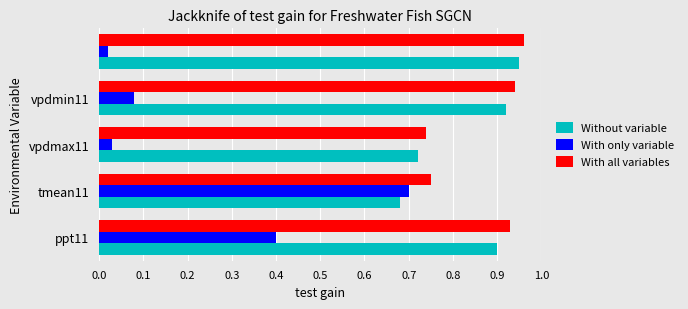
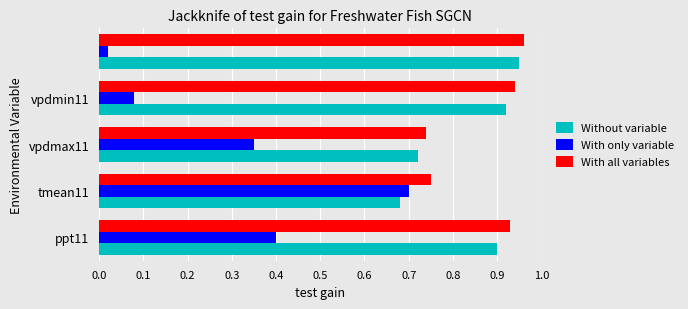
With only variable, vpdmax11: 0.03 -> 0.35
